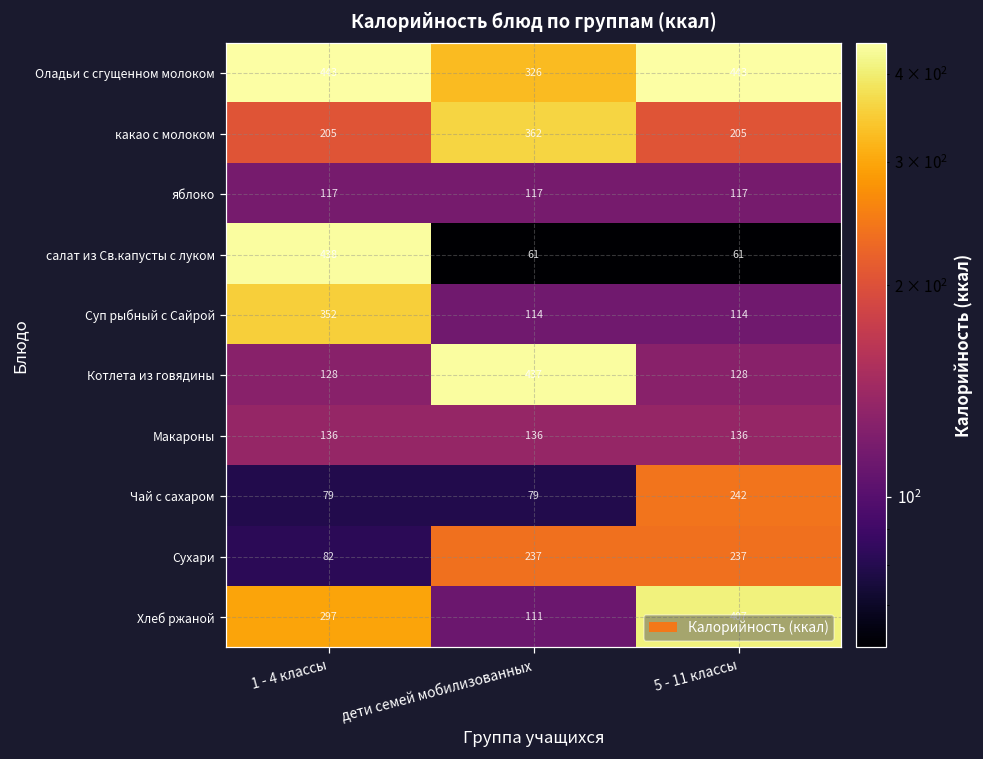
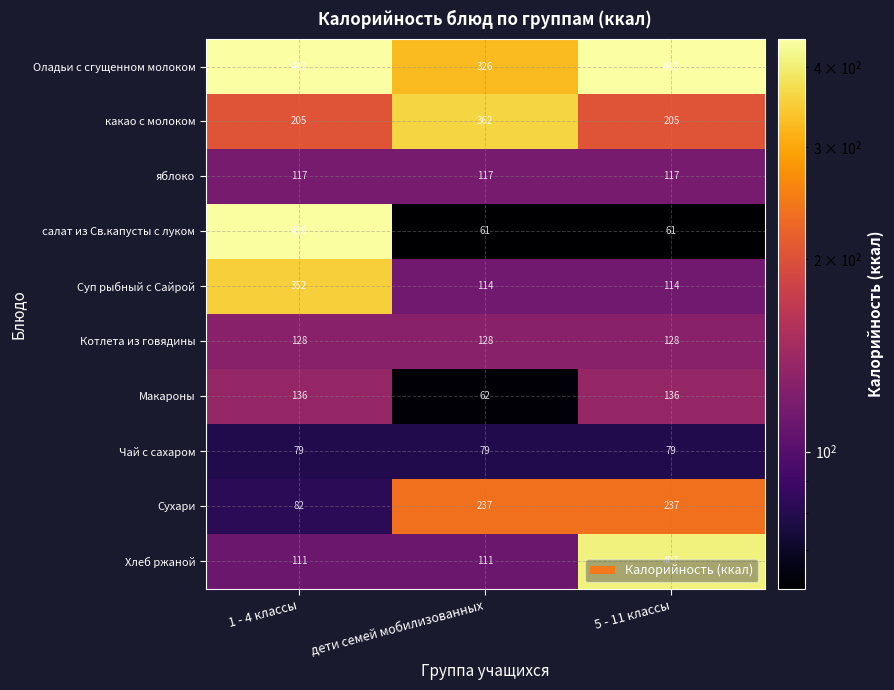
Котлета из говядины, дети семей мобилизованных: 437 -> 128
Макароны, дети семей мобилизованных: 136 -> 62
Чай с сахаром, 5 - 11 классы: 242 -> 79
Хлеб ржаной, 1 - 4 классы: 297 -> 111
